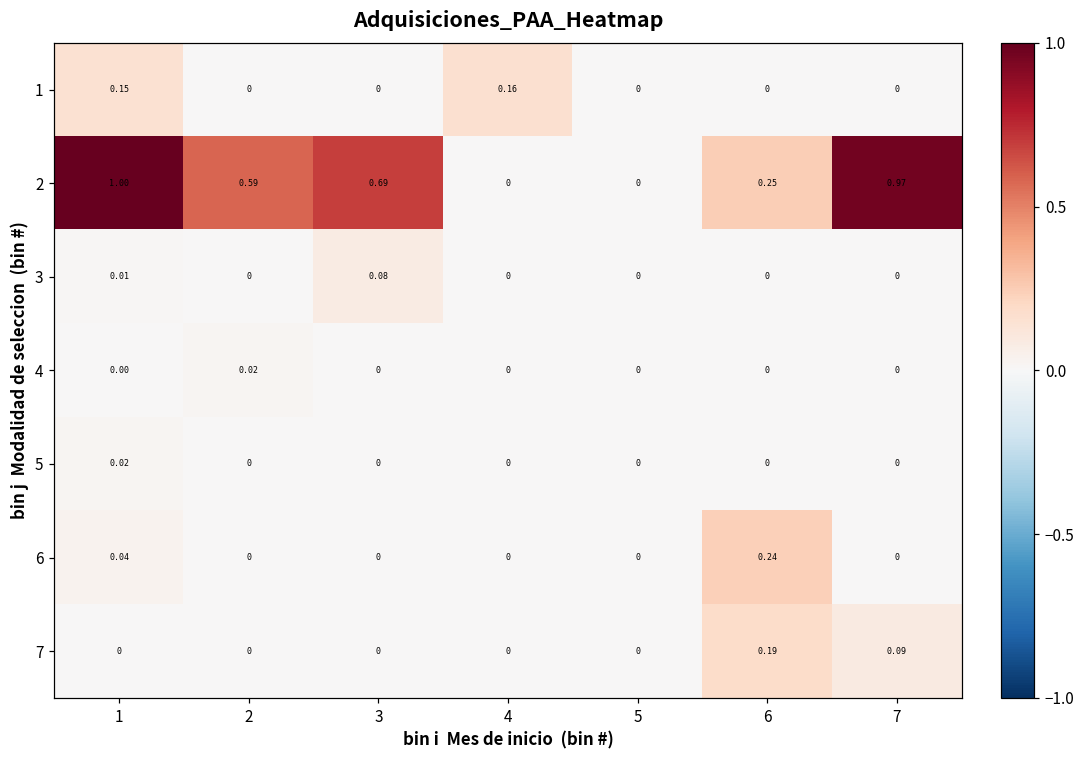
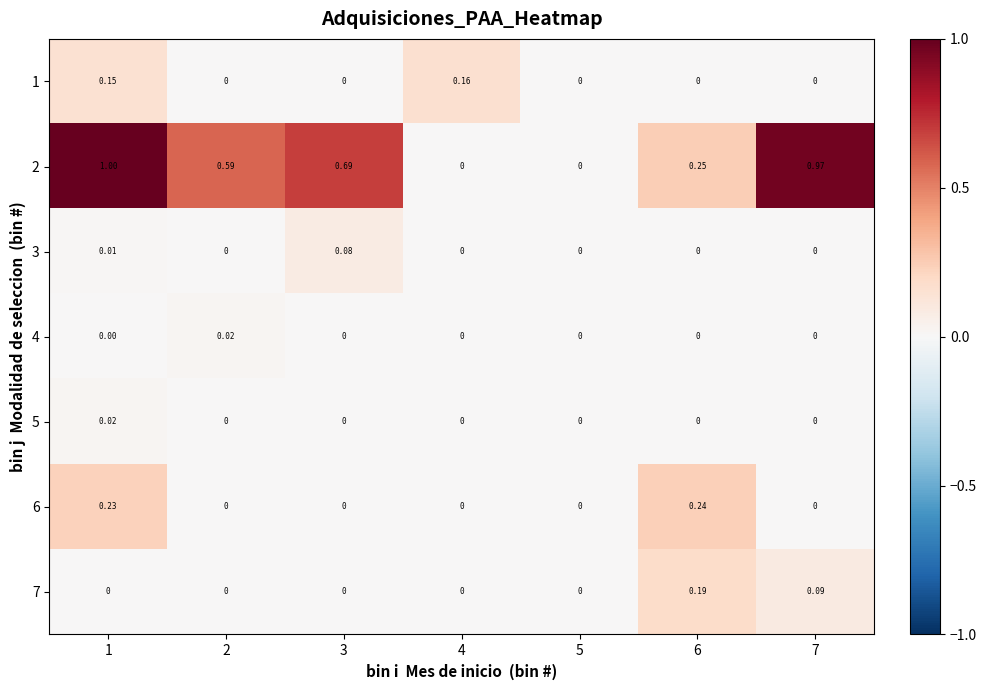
6, 1: 0.04 -> 0.23
